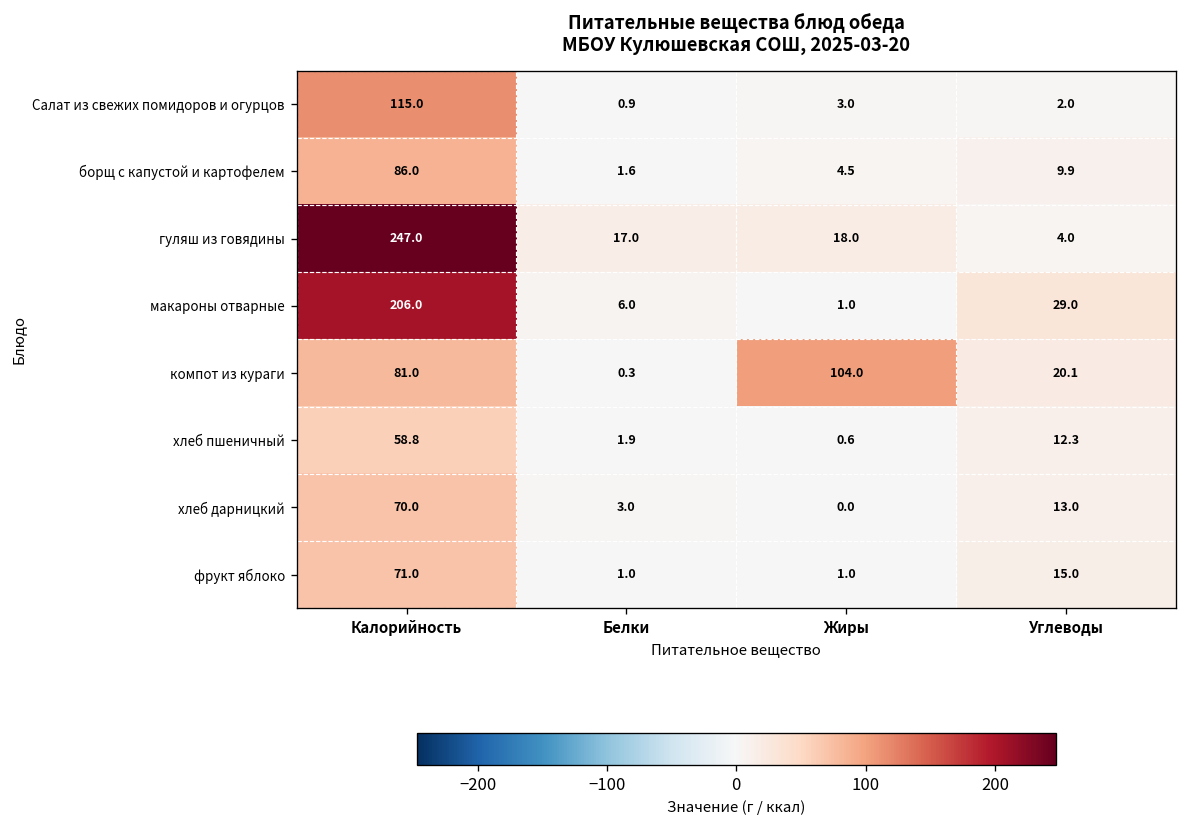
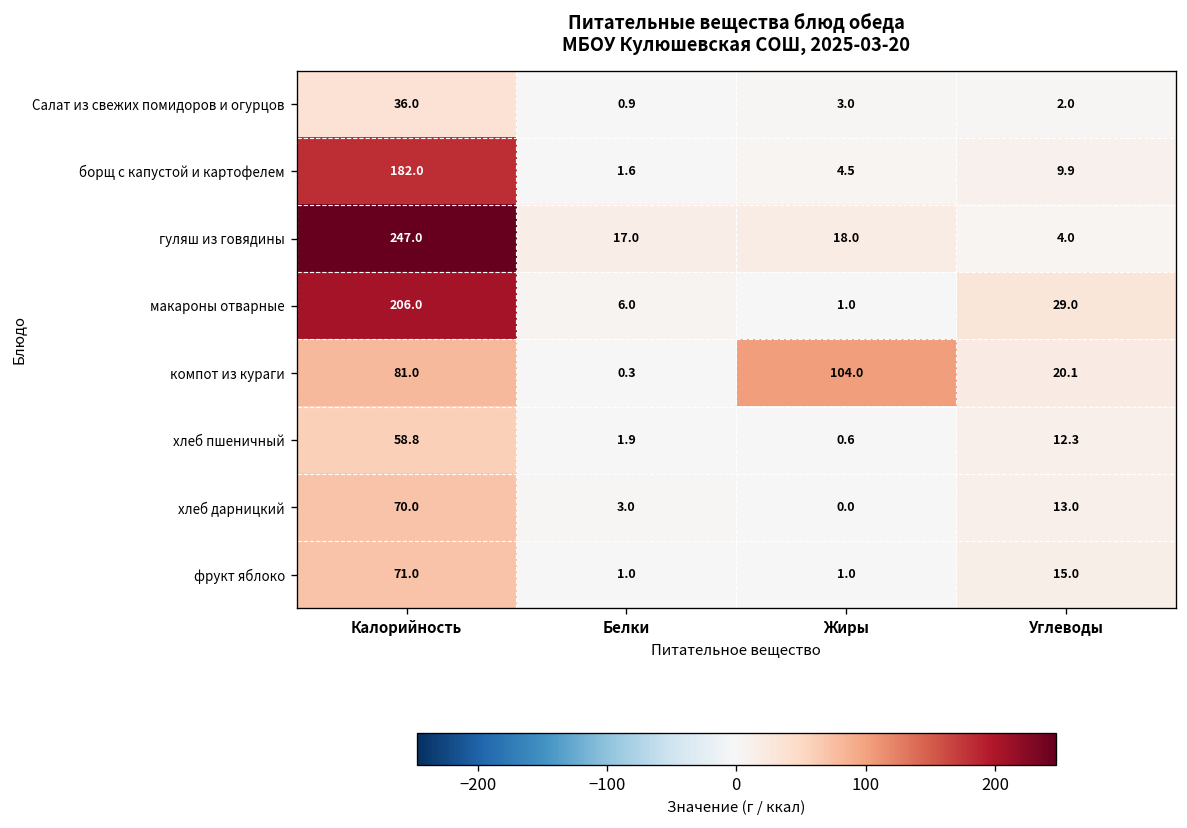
Салат из свежих помидоров и огурцов, Калорийность: 115.0 -> 36.0
борщ с капустой и картофелем, Калорийность: 86.0 -> 182.0
